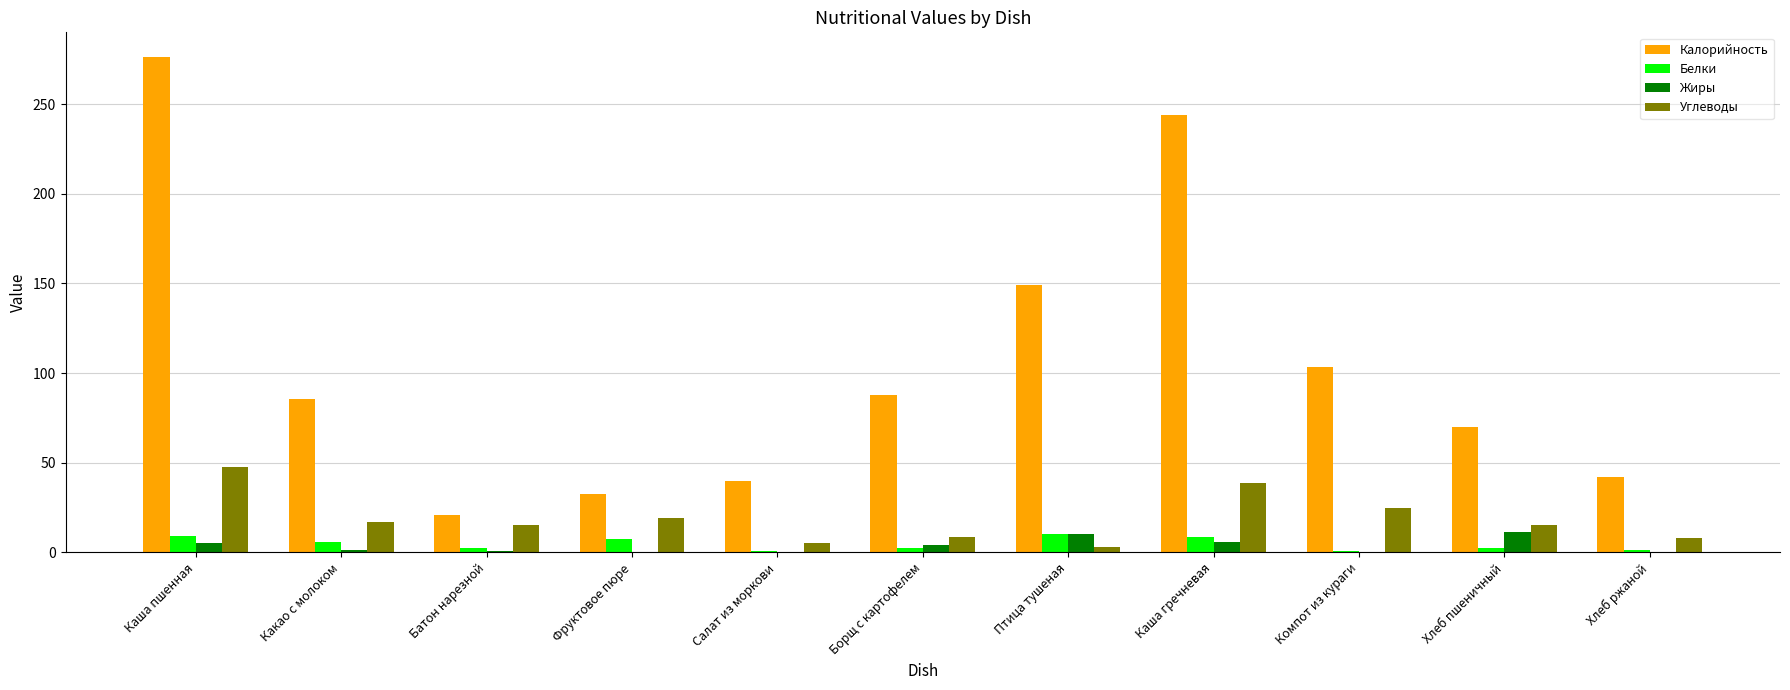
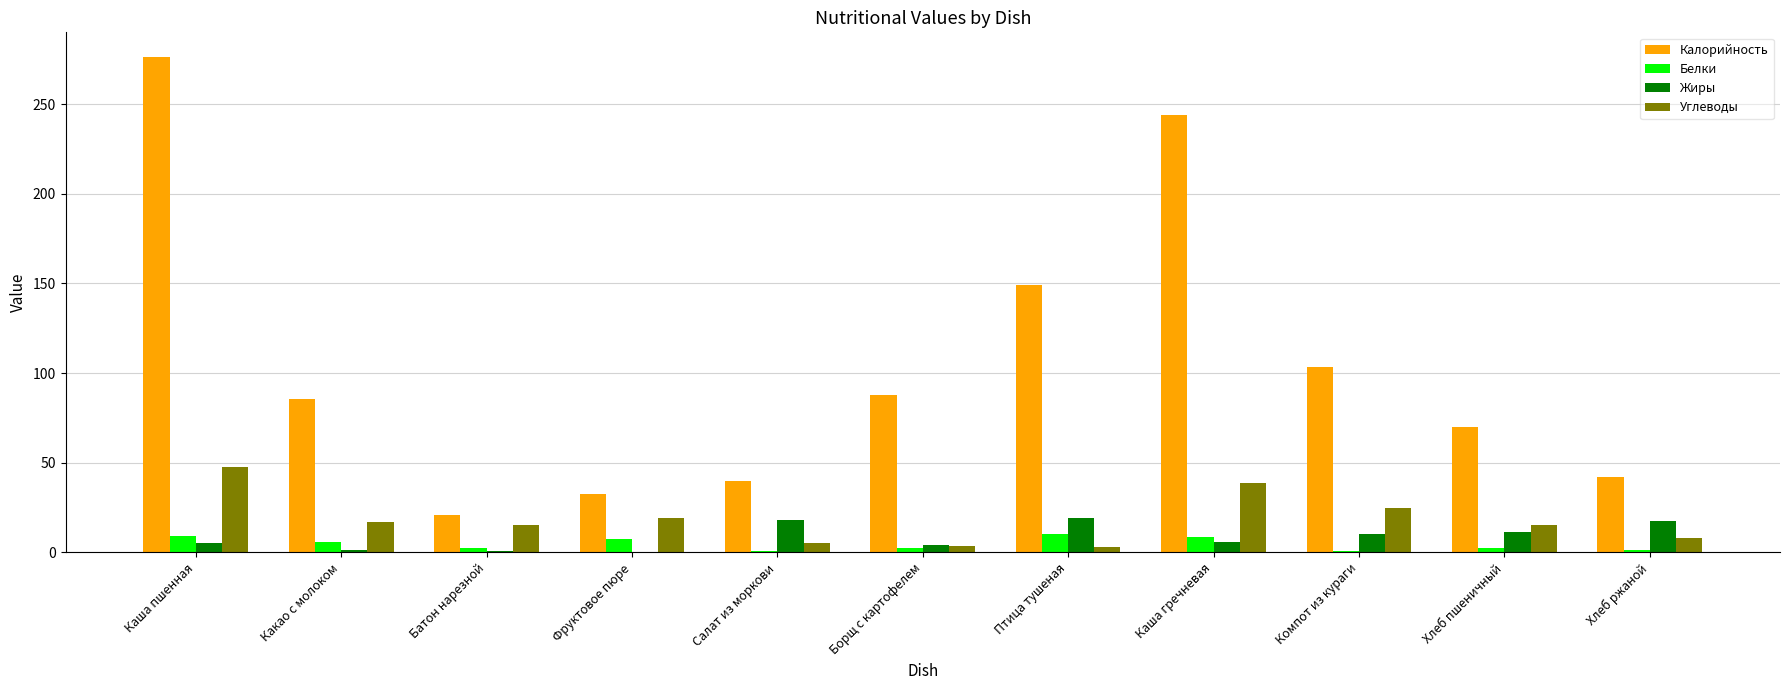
Жиры, Салат из моркови: 0 -> 18
Углеводы, Борщ с картофелем: 9 -> 4
Жиры, Птица тушеная: 11 -> 19
Жиры, Компот из кураги: 0 -> 10
Жиры, Хлеб ржаной: 0 -> 17
